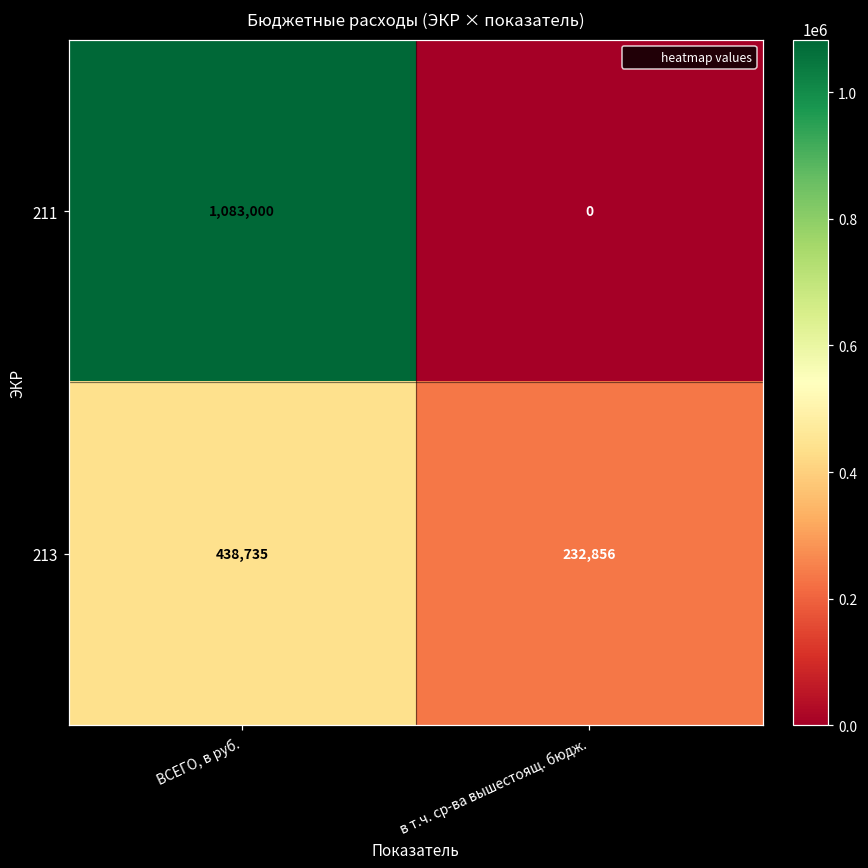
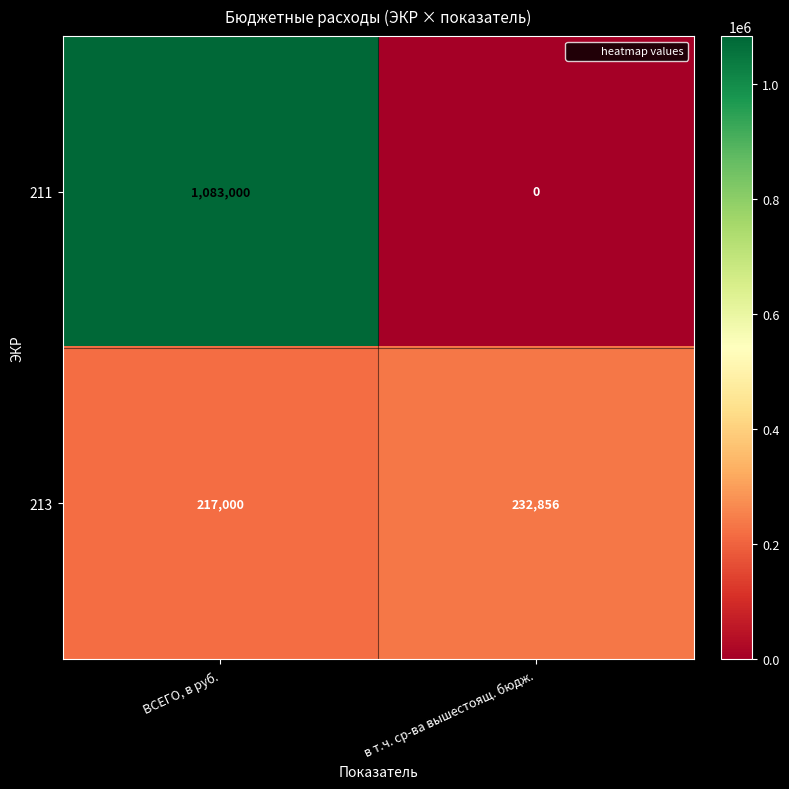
213, ВСЕГО, в руб.: 438,735 -> 217,000
